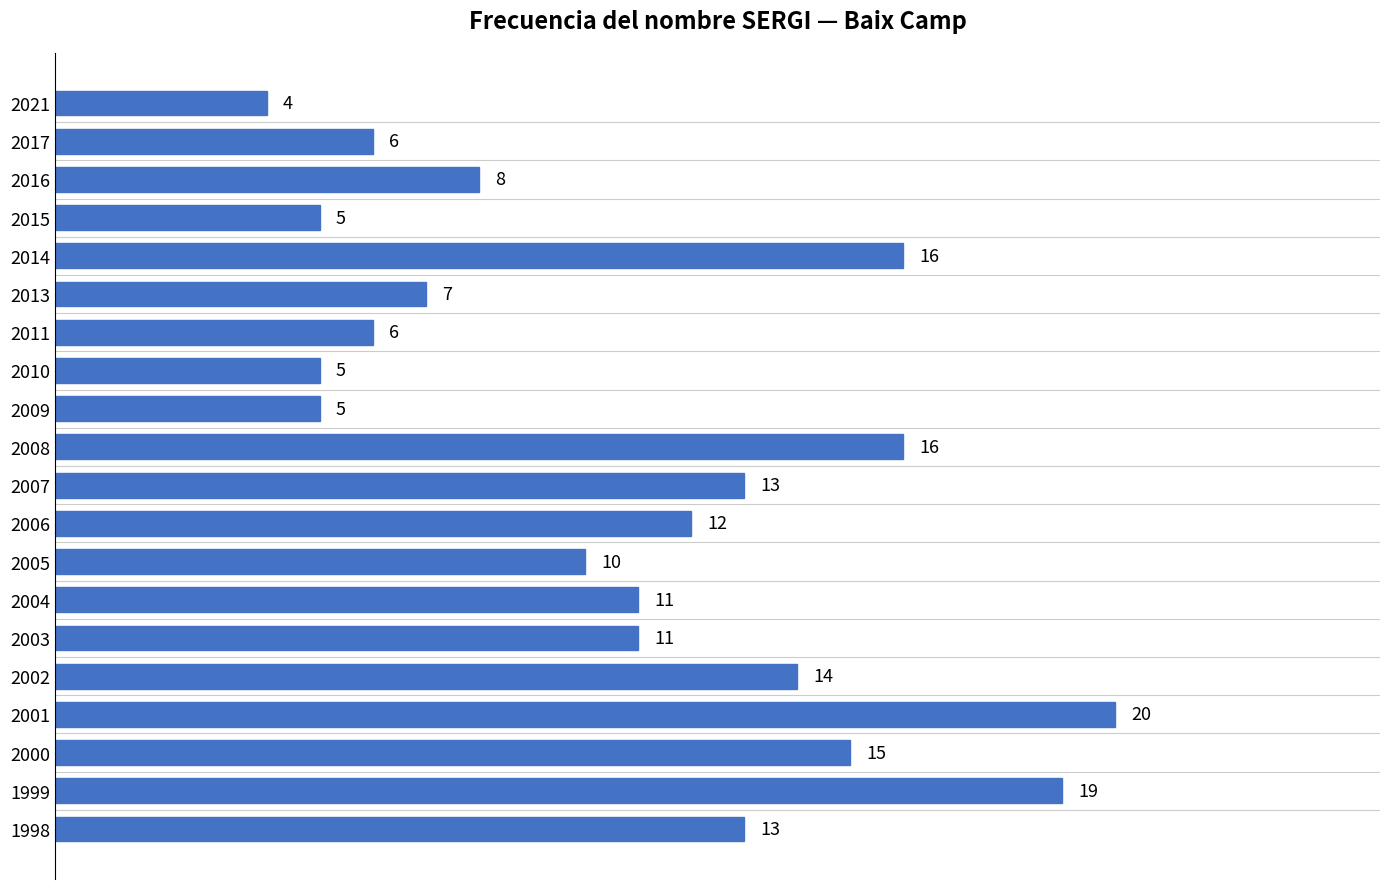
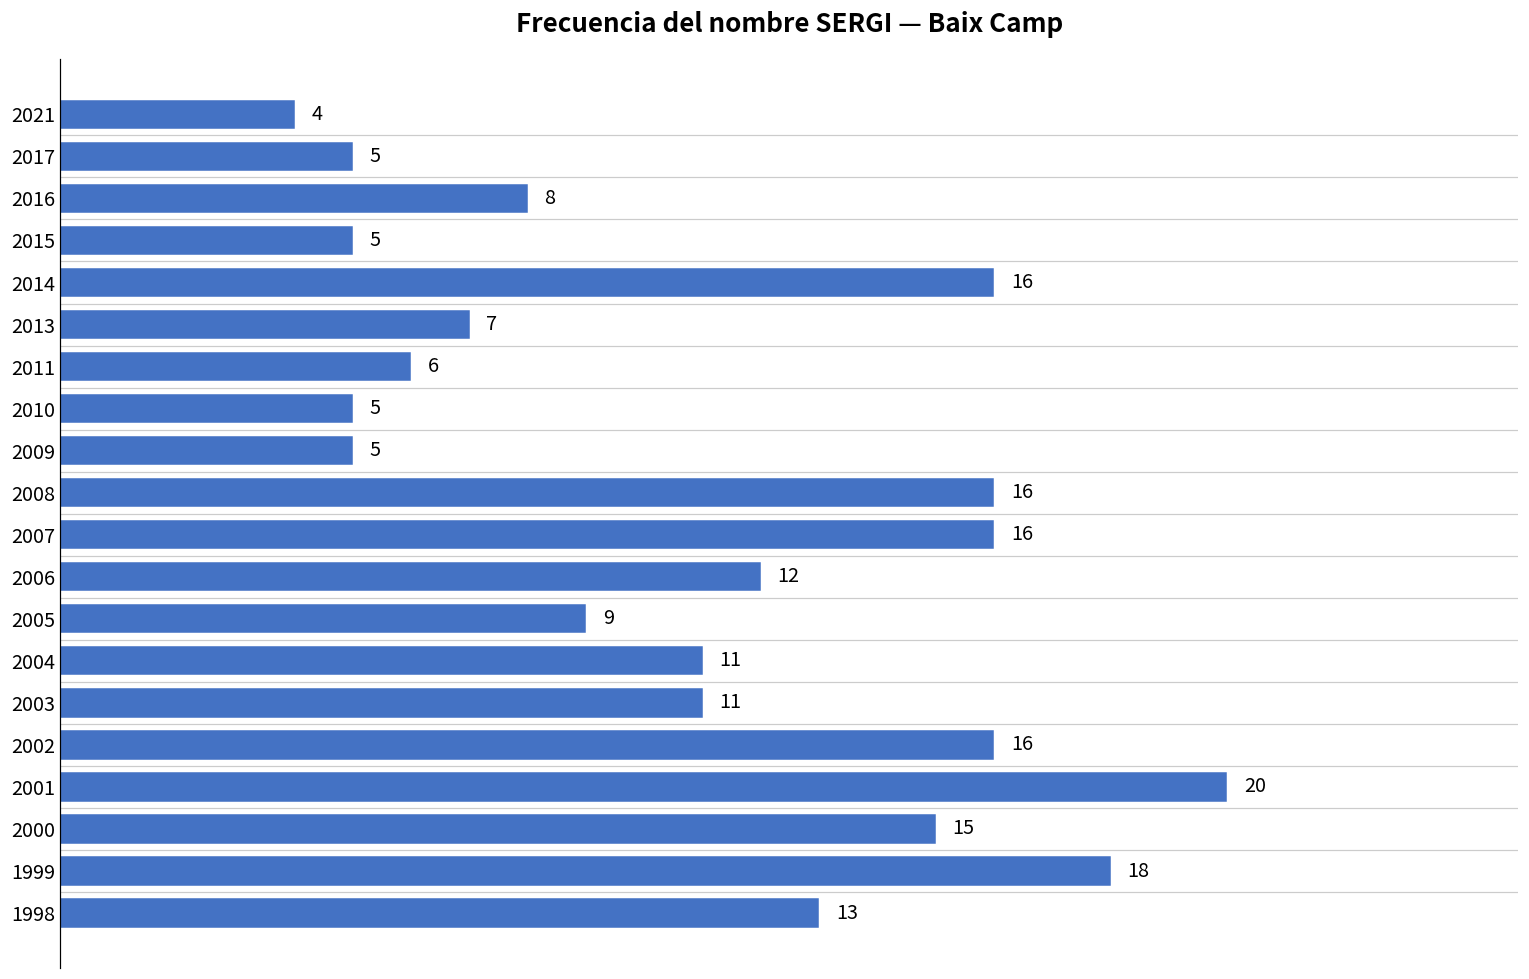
2017: 6 -> 5
2007: 13 -> 16
2005: 10 -> 9
2002: 14 -> 16
1999: 19 -> 18
